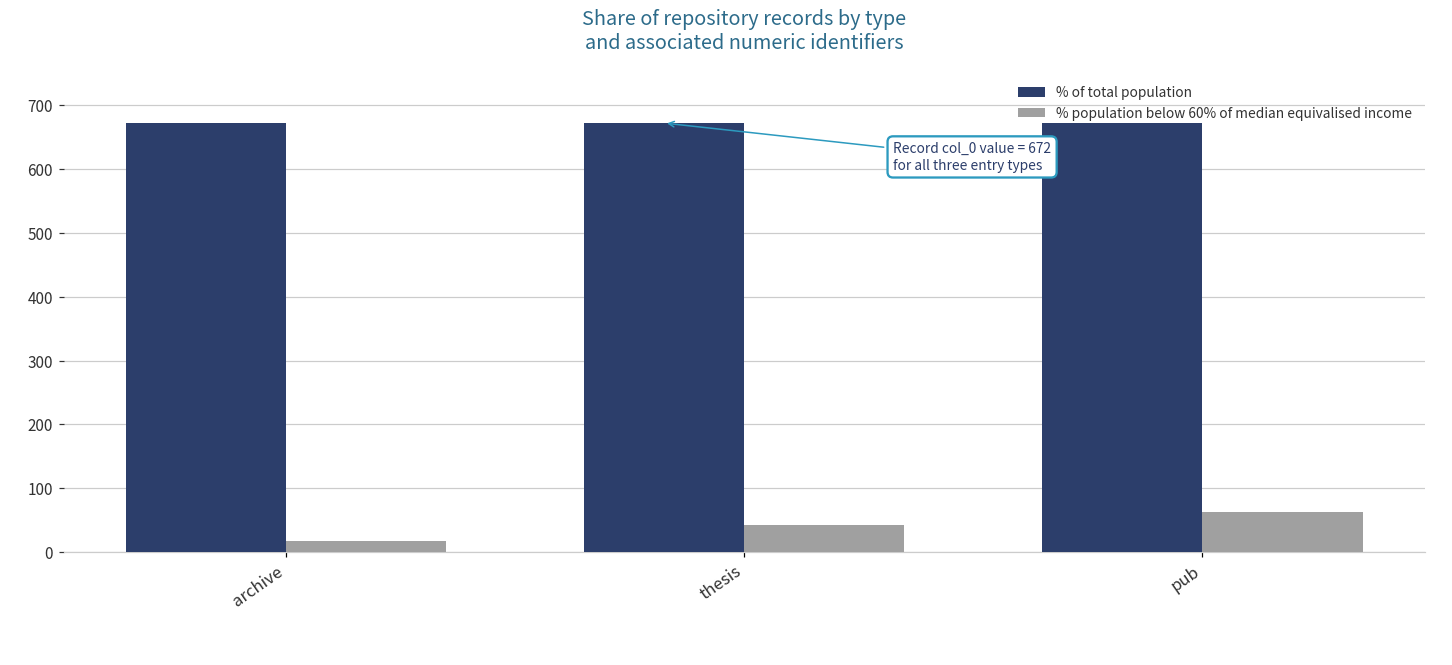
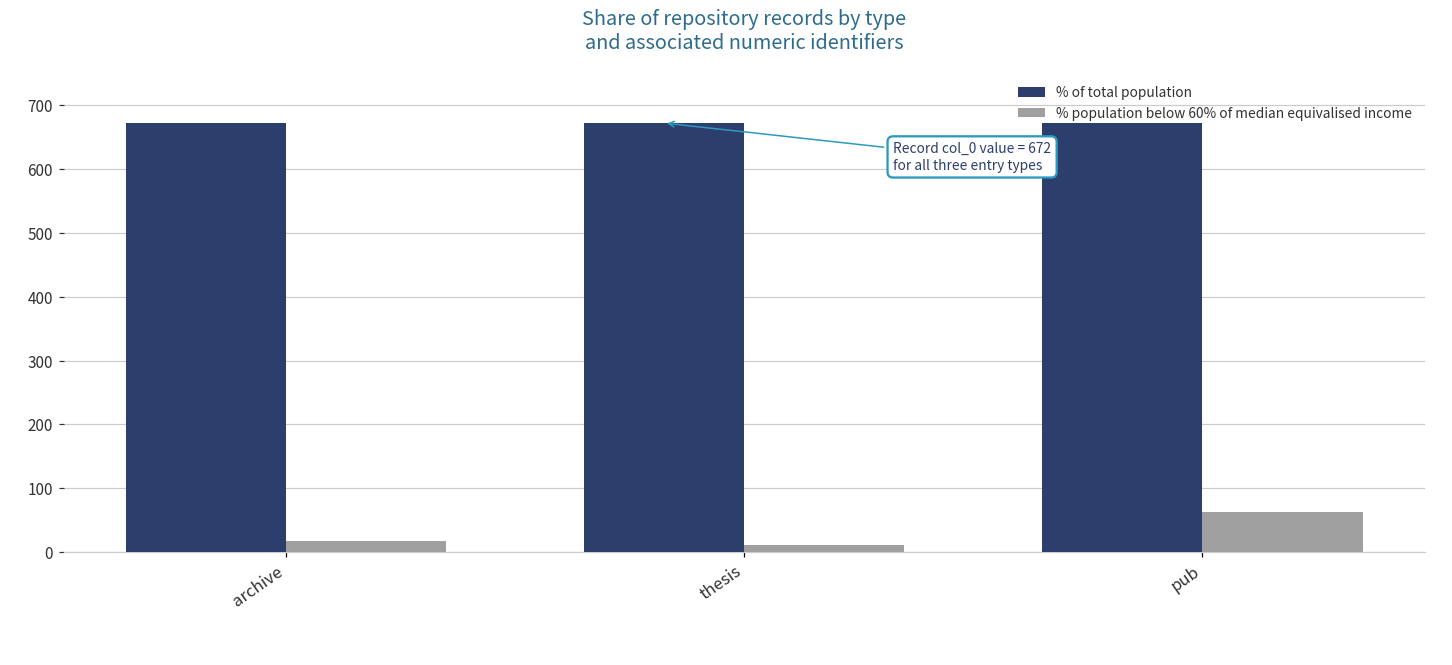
% population below 60% of median equivalised income, thesis: 40 -> 10
